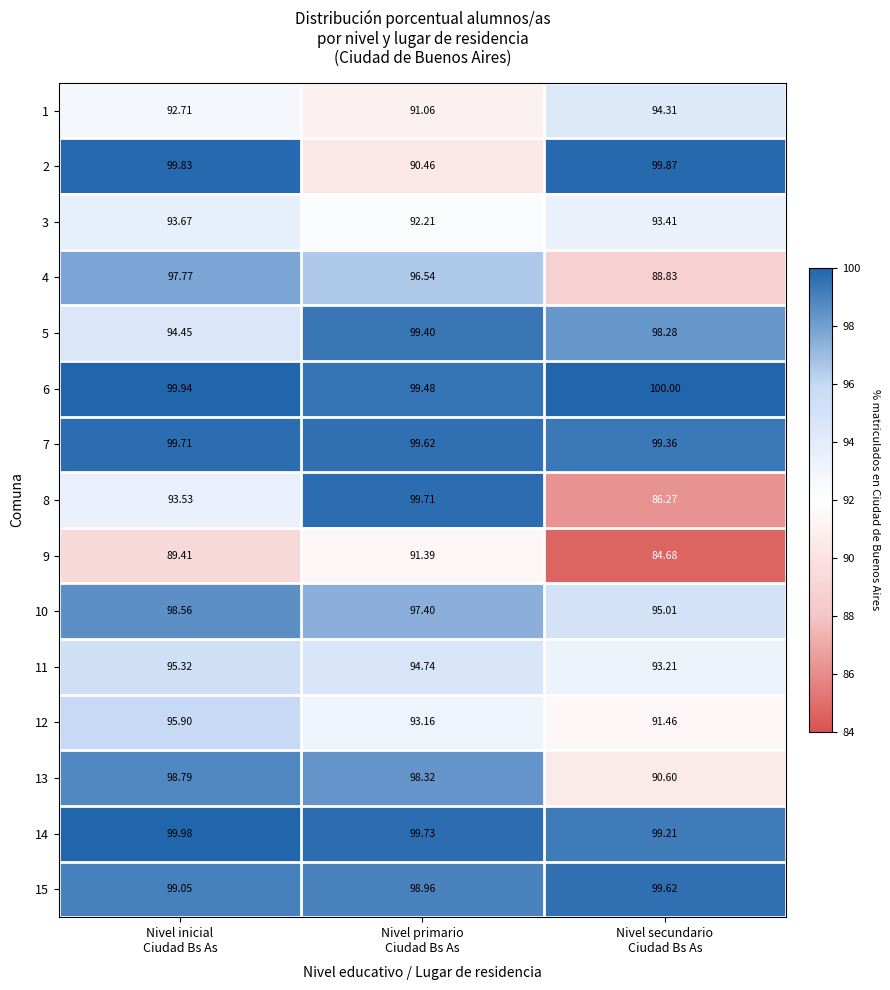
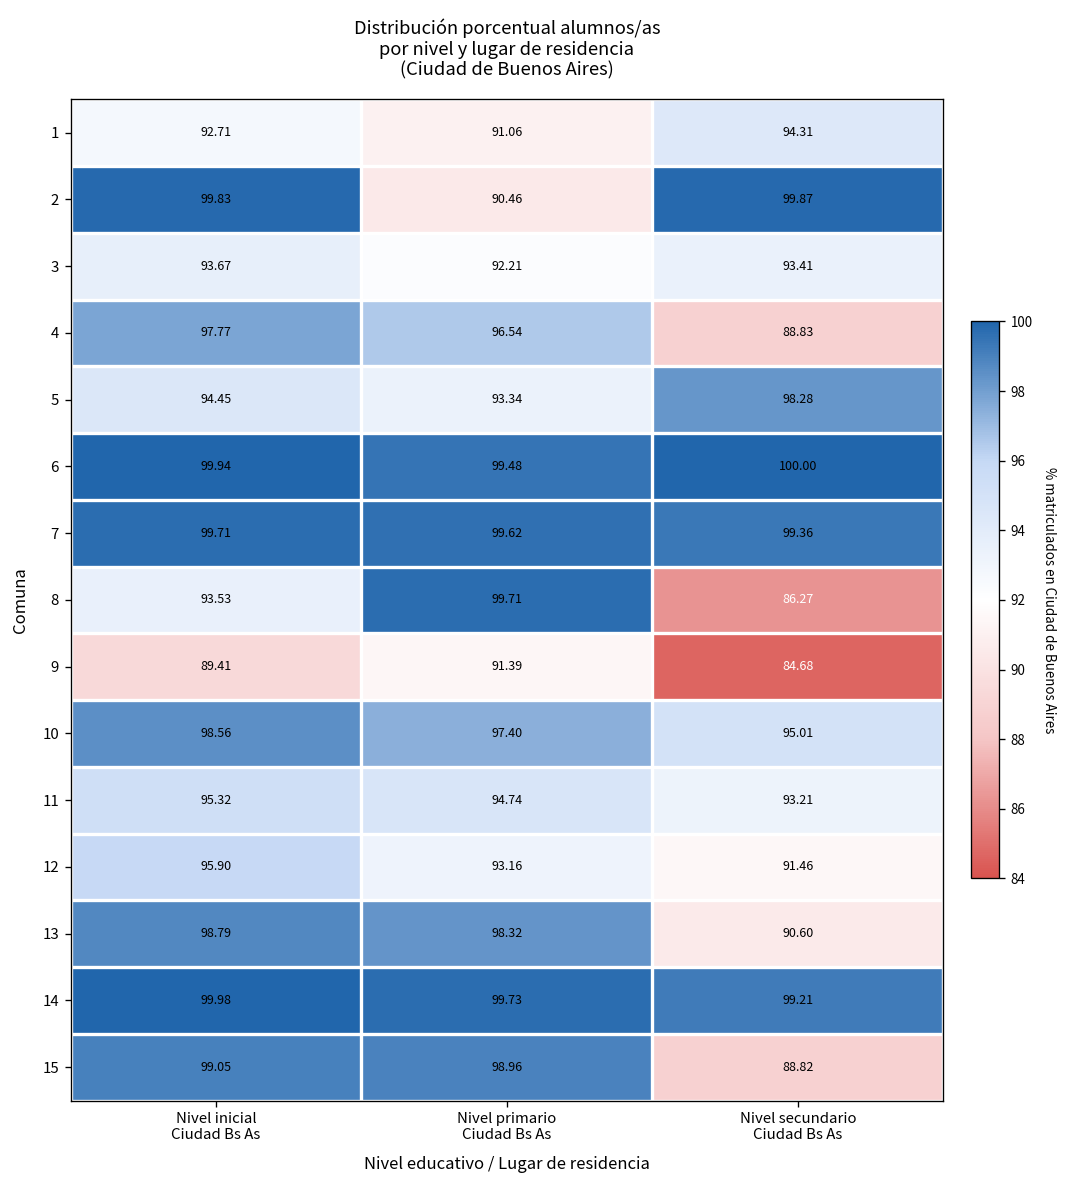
5, Nivel primario Ciudad Bs As: 99.40 -> 93.34
15, Nivel secundario Ciudad Bs As: 99.62 -> 88.82
